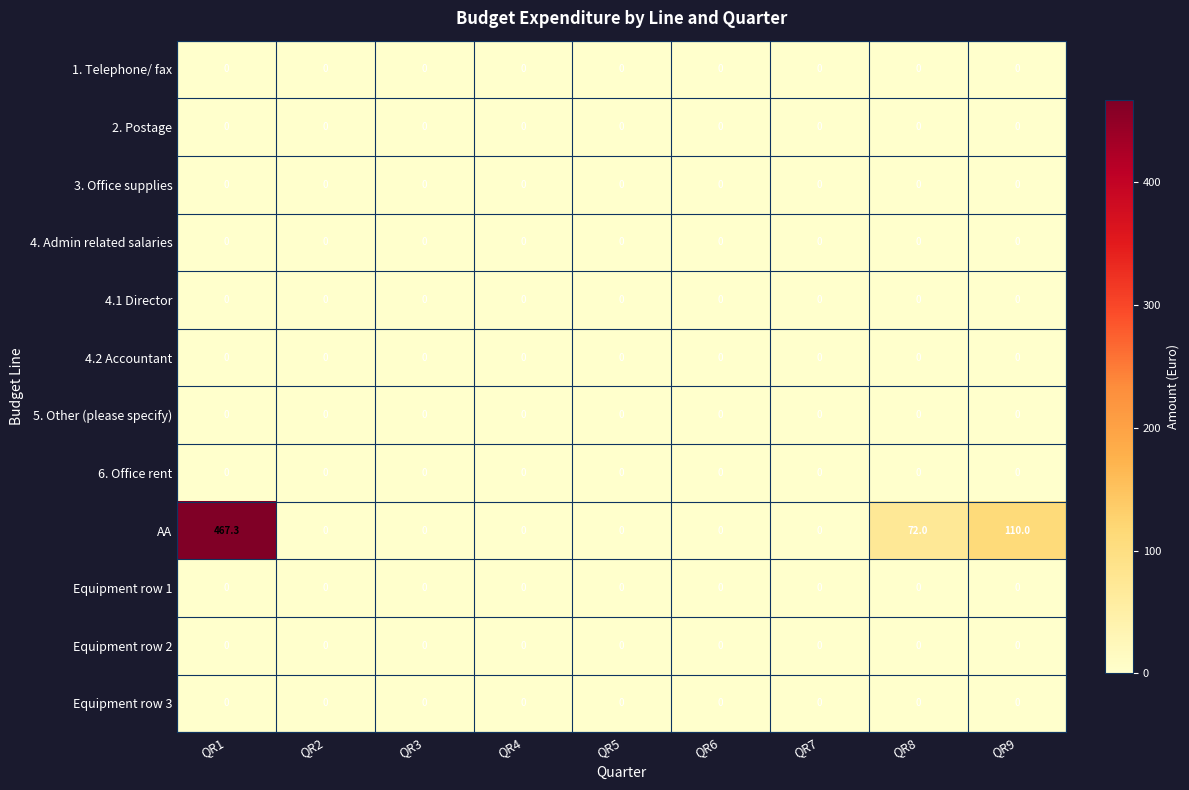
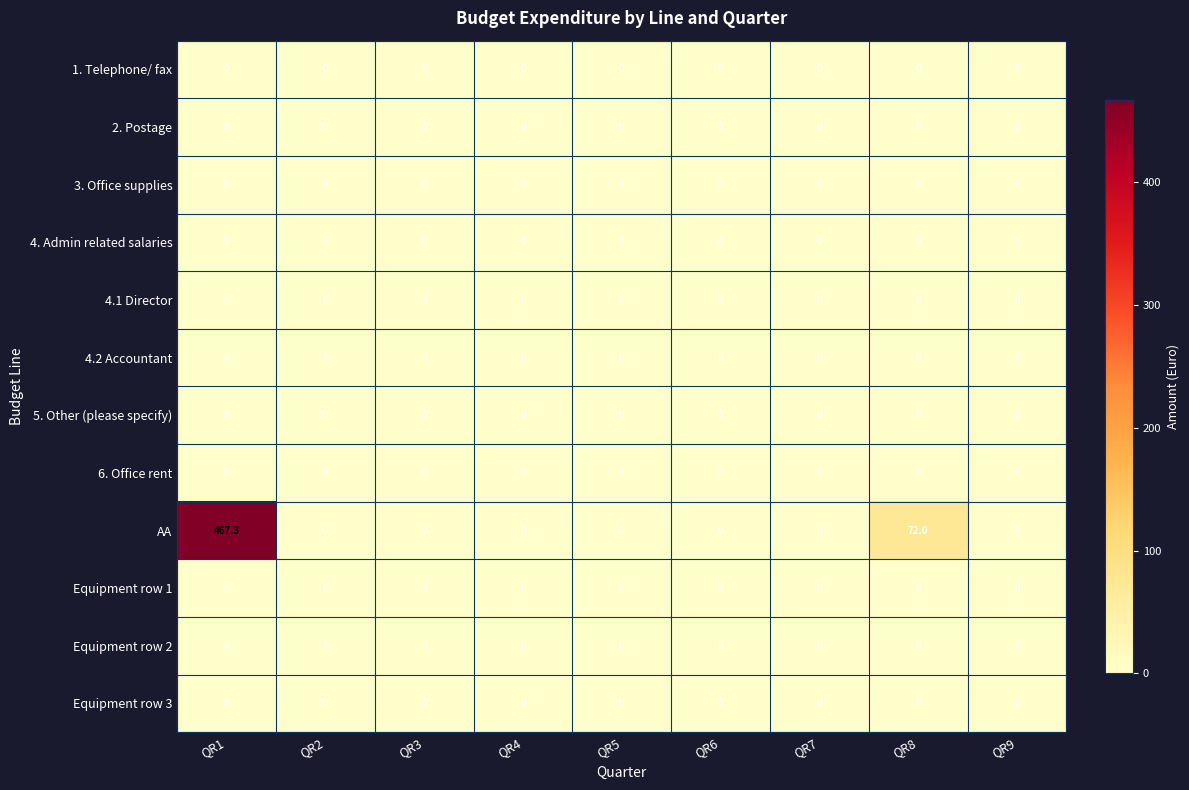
AA, QR9: 110.0 -> 0
